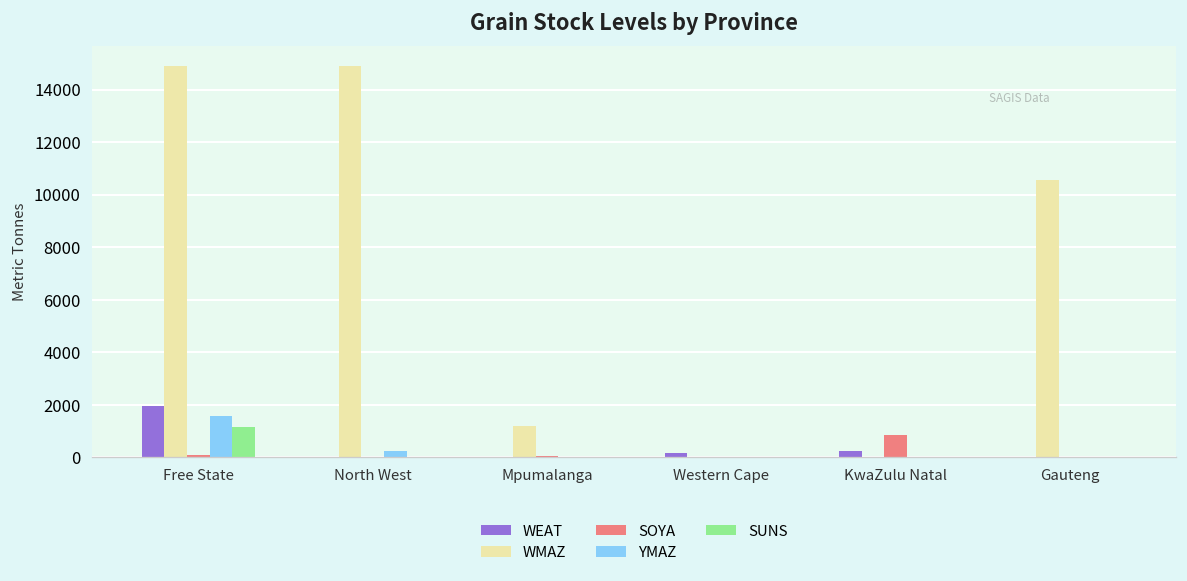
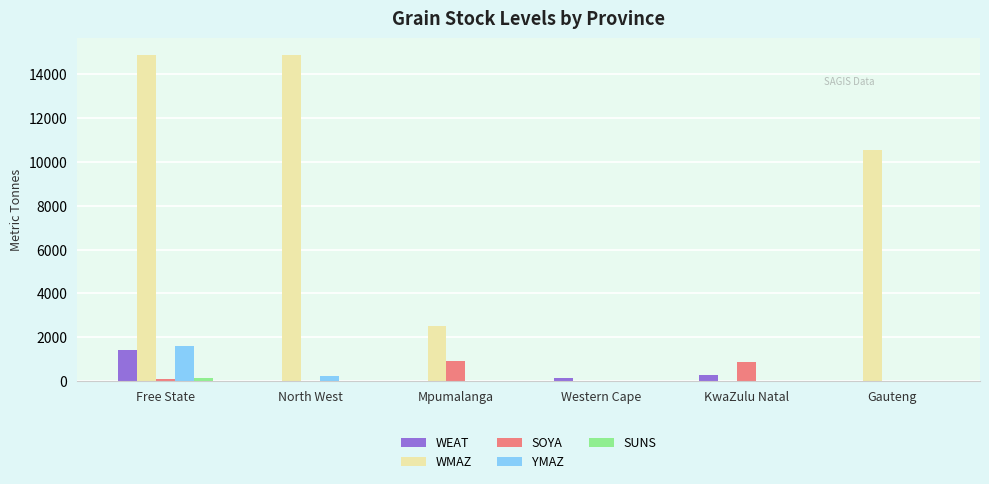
WEAT, Free State: 2000 -> 1400
SUNS, Free State: 1200 -> 200
WMAZ, Mpumalanga: 1200 -> 2500
SOYA, Mpumalanga: 100 -> 900
